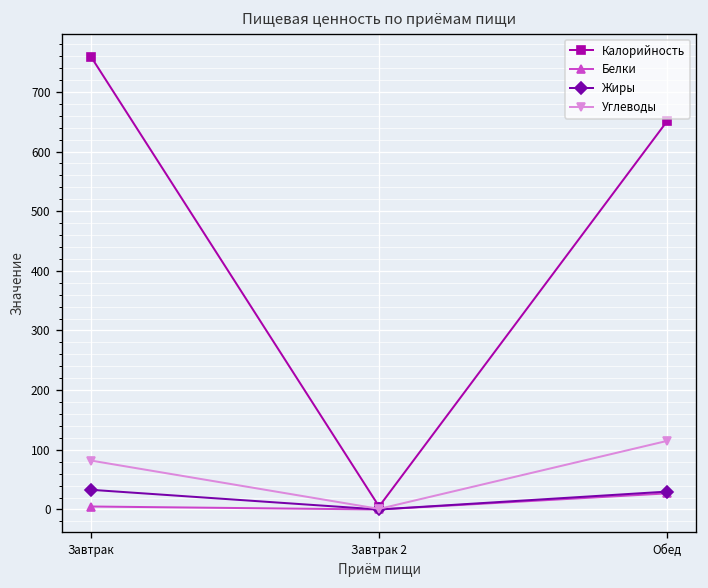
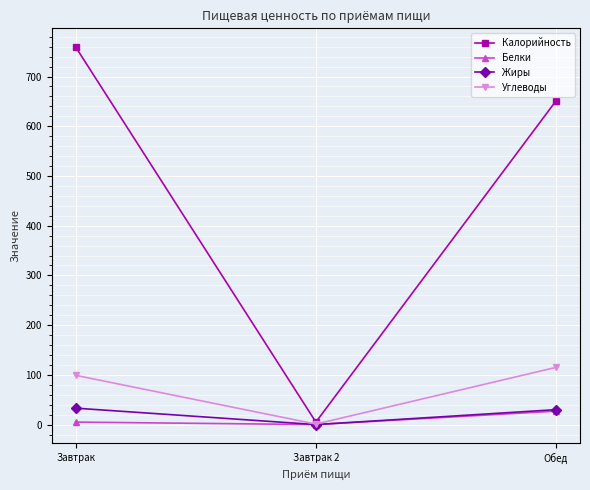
Углеводы, Завтрак: 80 -> 100
